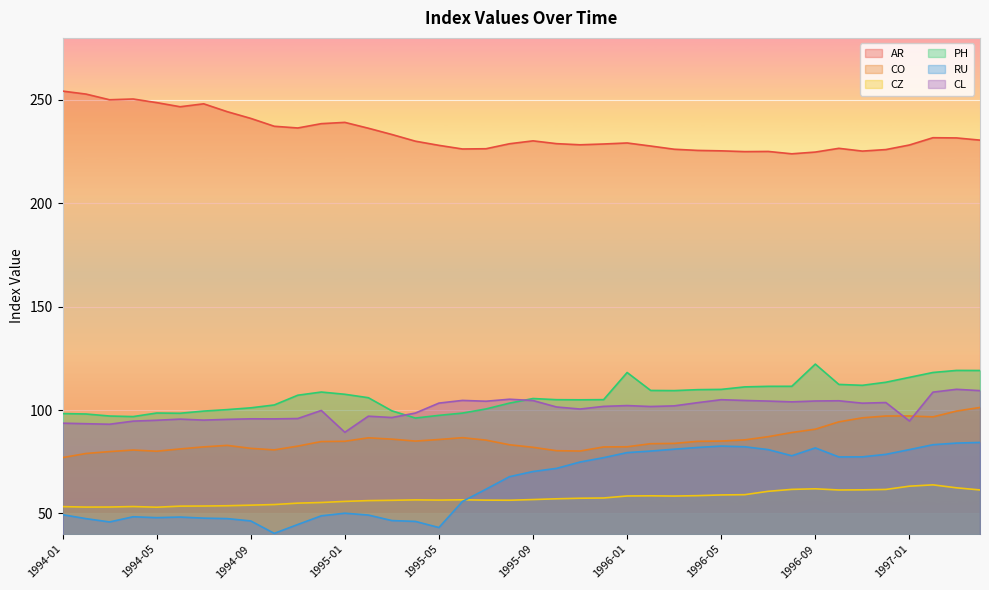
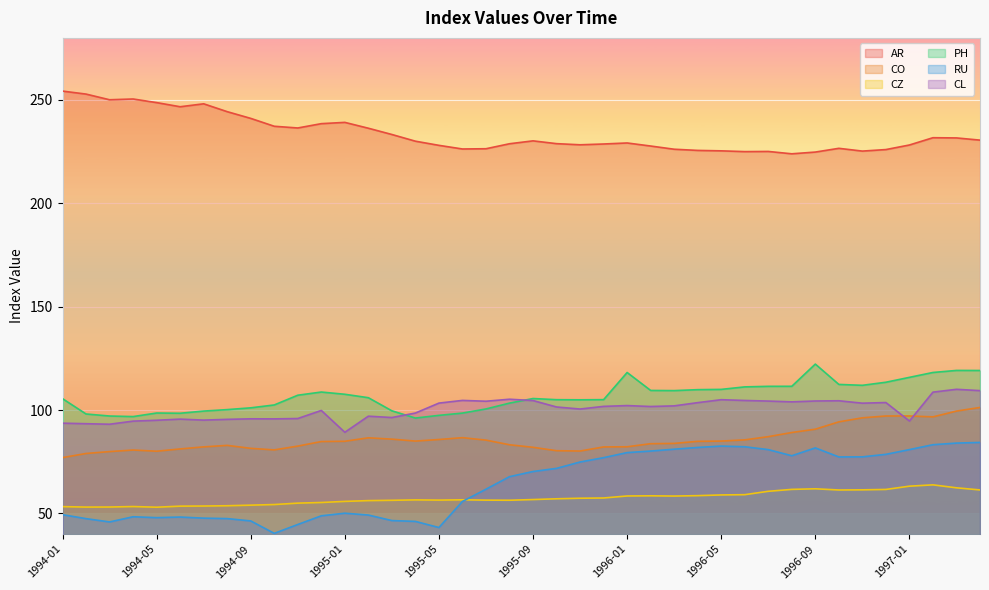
PH, 1994-01: 98 -> 106
